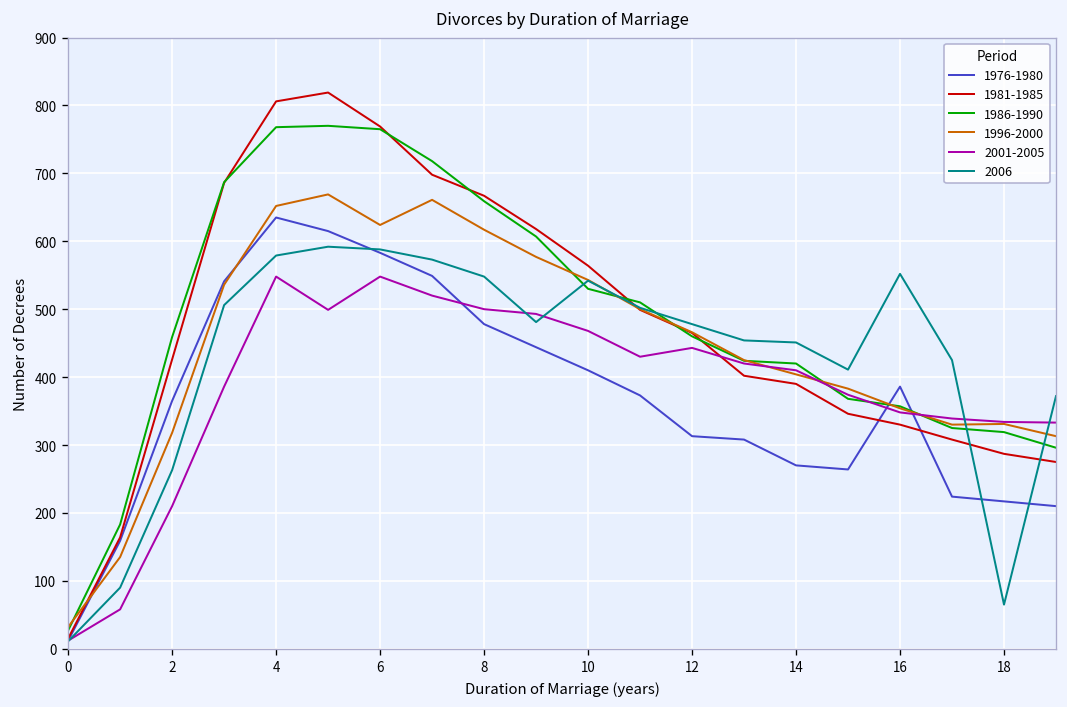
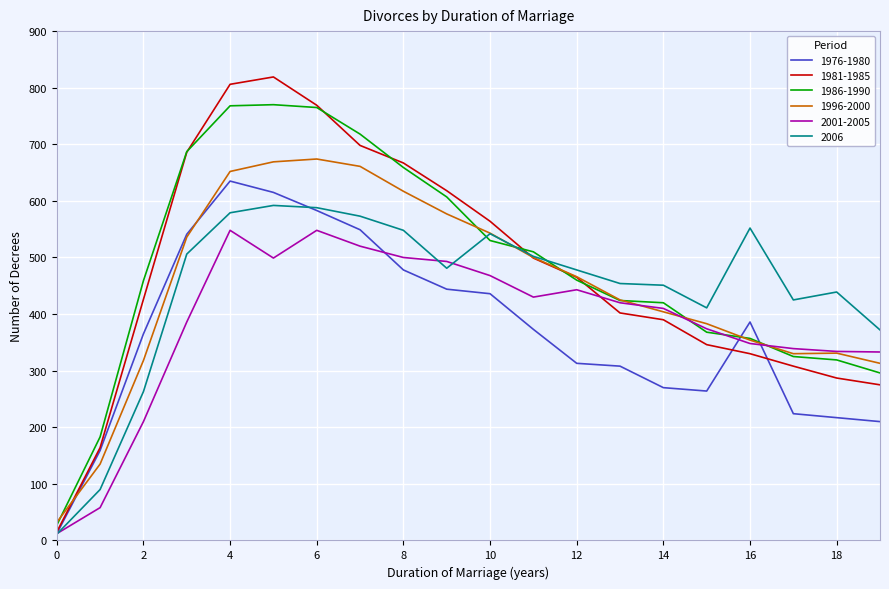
1996-2000, 6: 620 -> 670
1976-1980, 10: 410 -> 440
2006, 18: 70 -> 440
